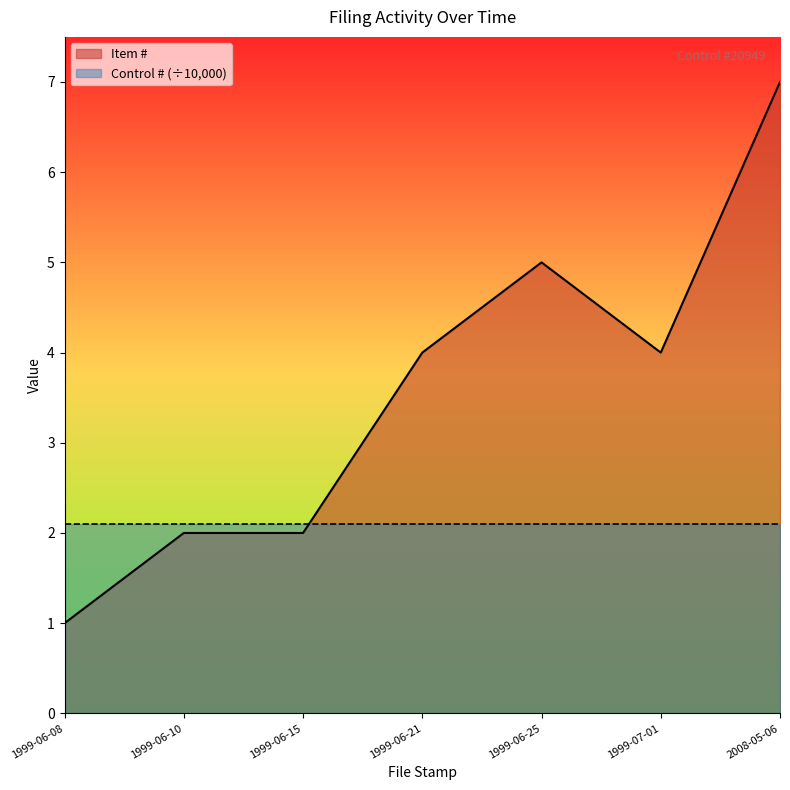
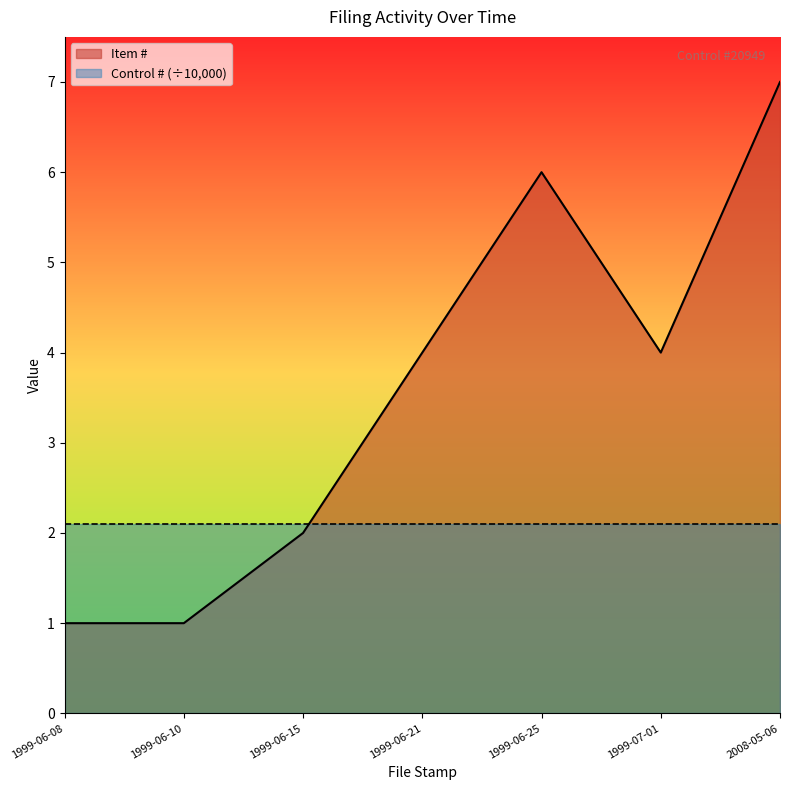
Item #, 1999-06-10: 2 -> 1
Item #, 1999-06-25: 5 -> 6
